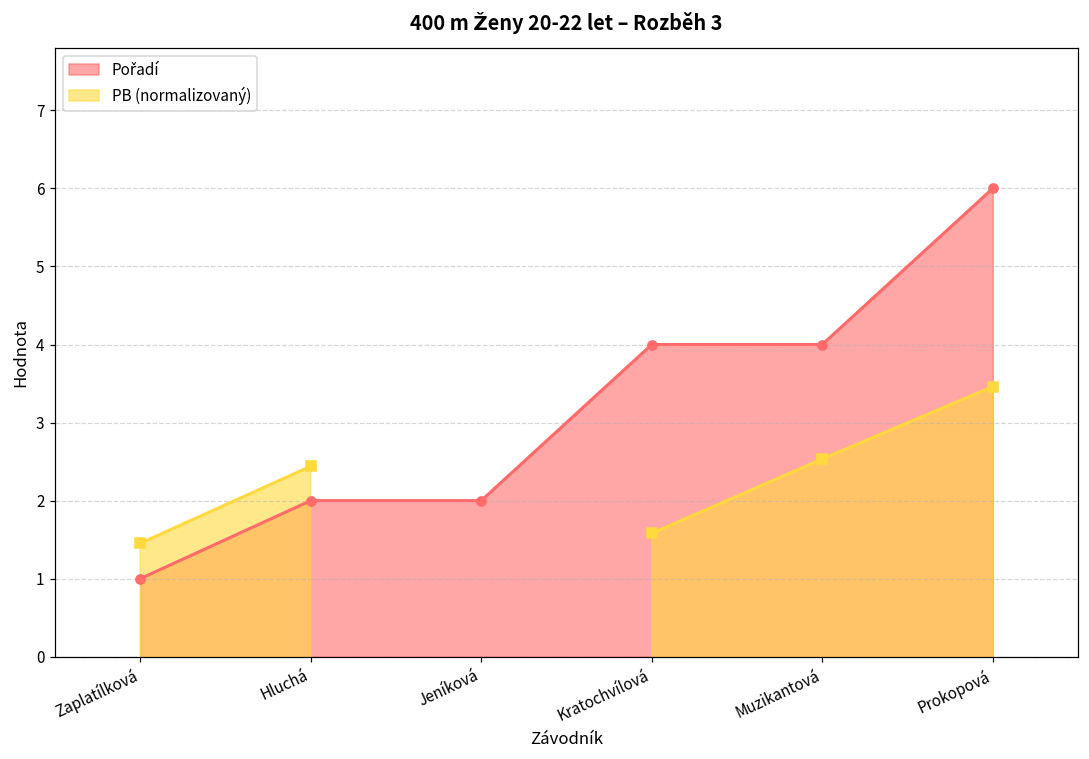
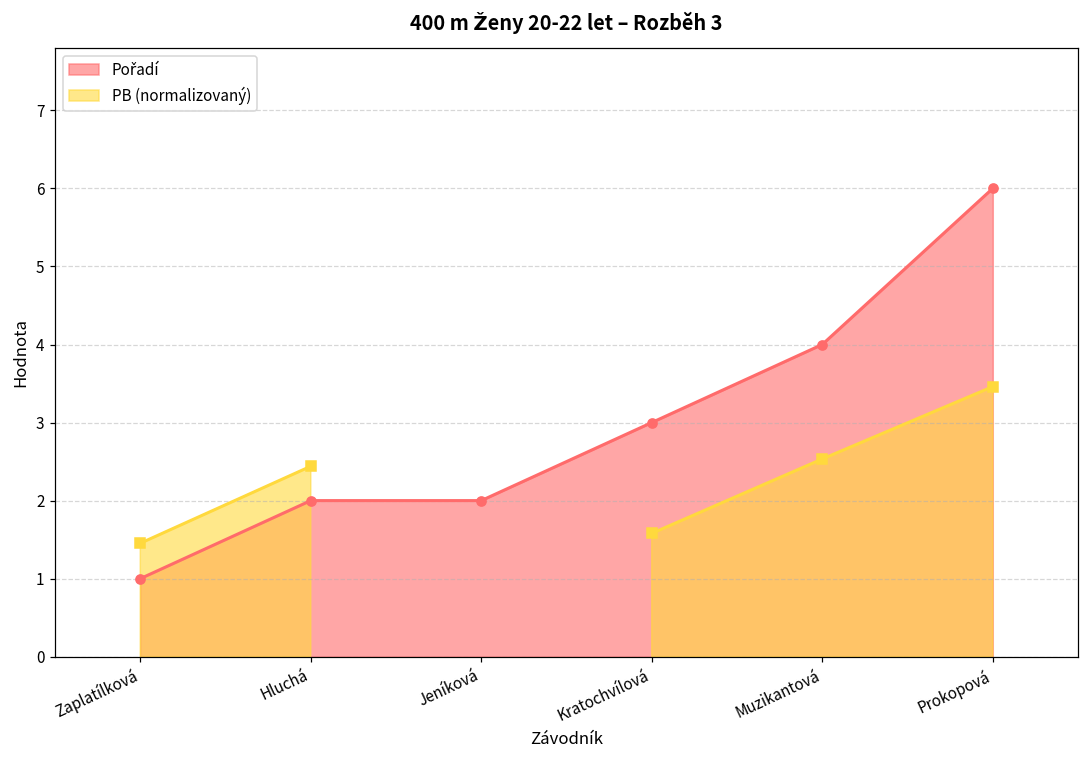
Pořadí, Kratochvílová: 4 -> 3
